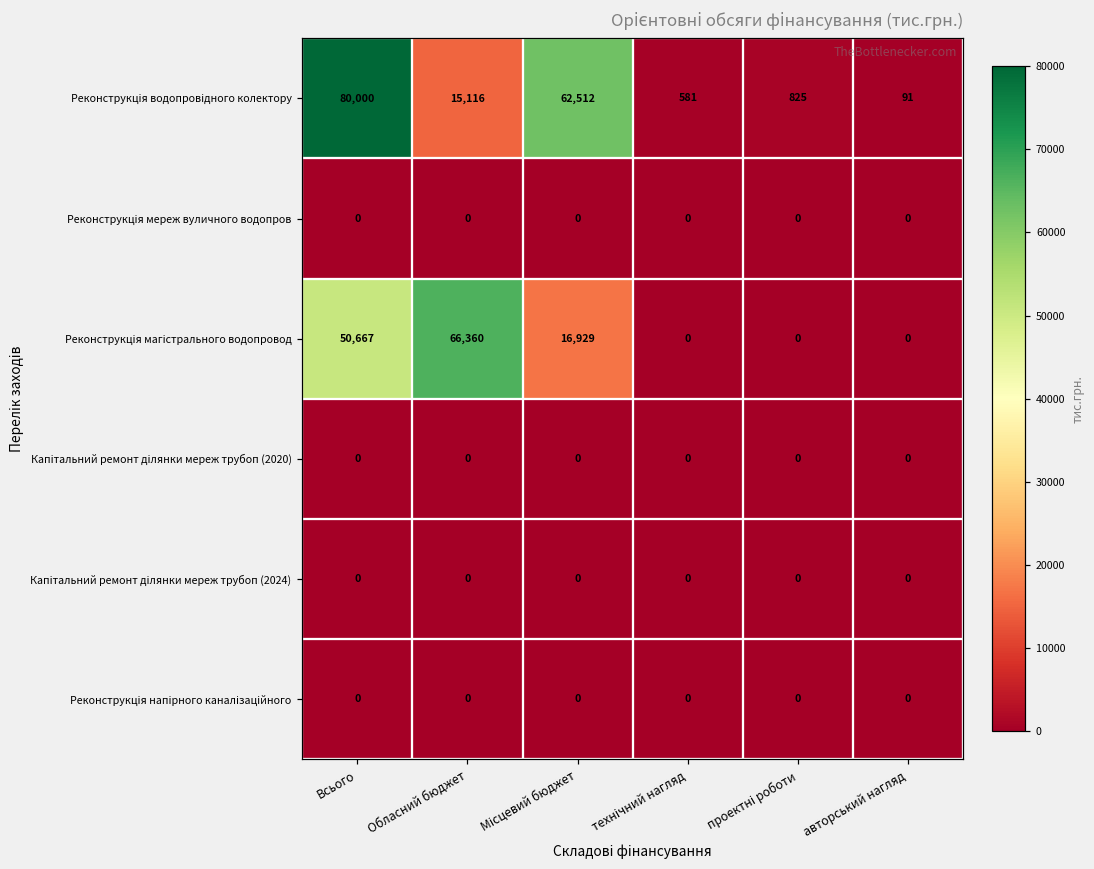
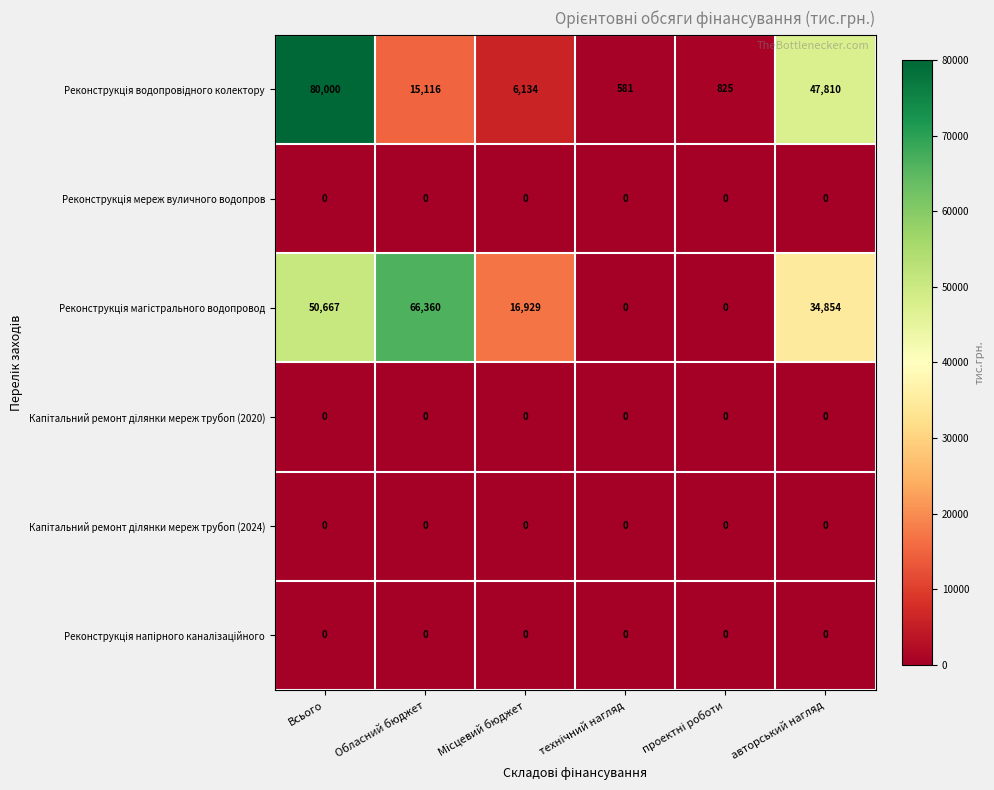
Реконструкція водопровідного колектору, Місцевий бюджет: 62,512 -> 6,134
Реконструкція водопровідного колектору, авторський нагляд: 91 -> 47,810
Реконструкція магістрального водопровод, авторський нагляд: 0 -> 34,854
